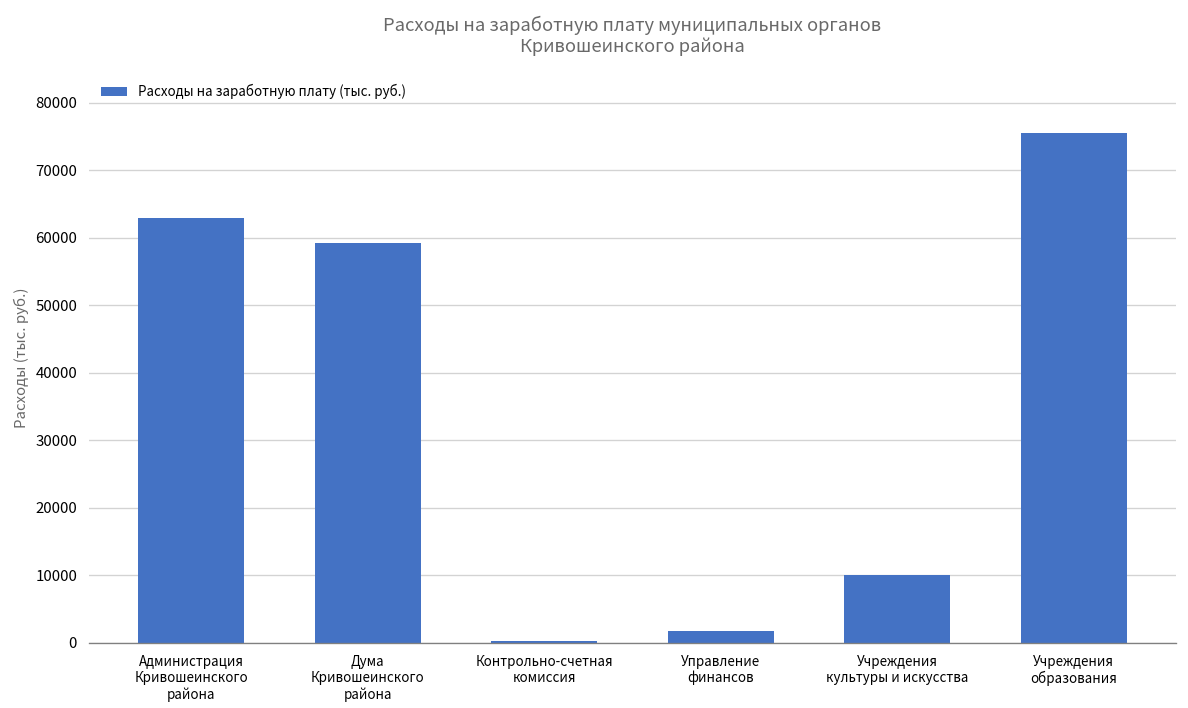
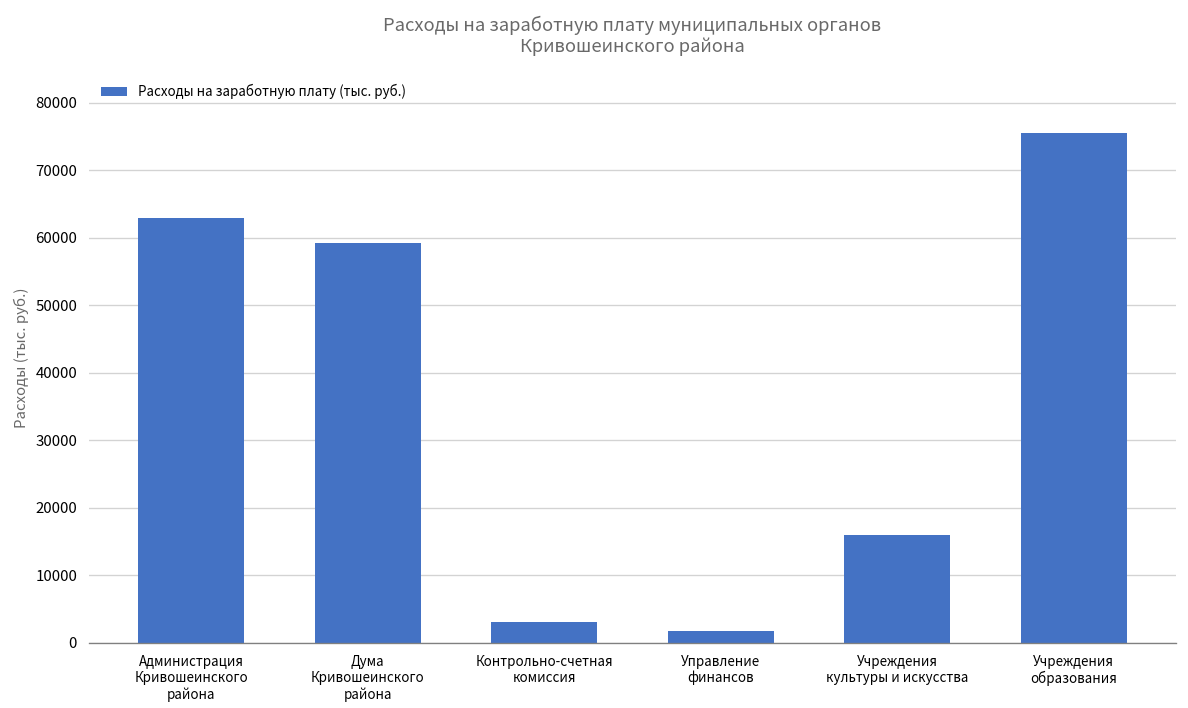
Контрольно-счетная комиссия: 0 -> 3000
Учреждения культуры и искусства: 10000 -> 16000
